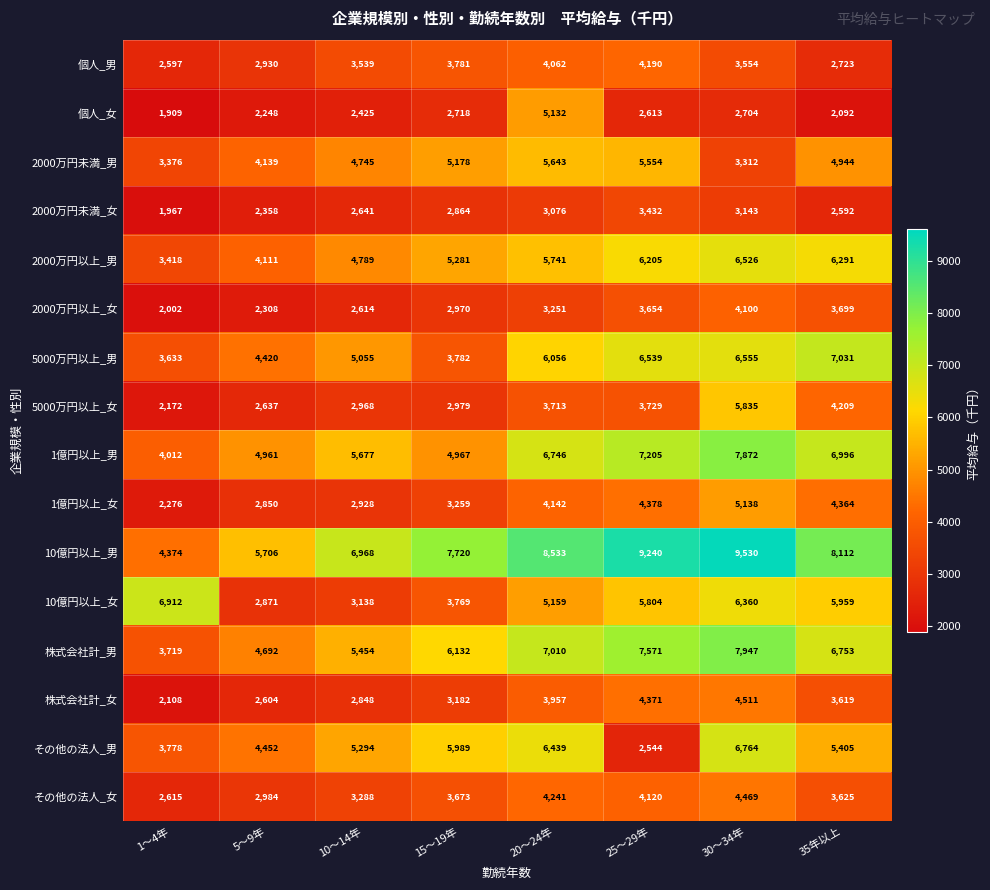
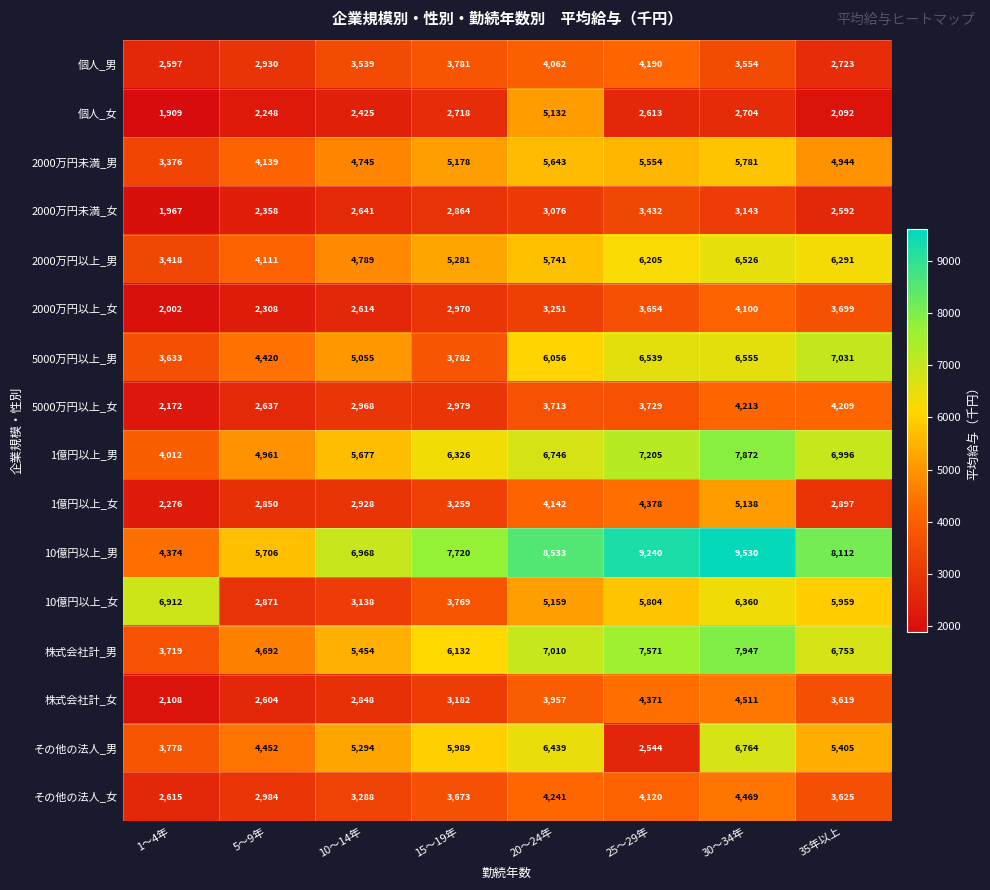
2000万円未満_男, 30～34年: 3,312 -> 5,781
5000万円以上_女, 30～34年: 5,835 -> 4,213
1億円以上_男, 15～19年: 4,967 -> 6,326
1億円以上_女, 35年以上: 4,364 -> 2,897
